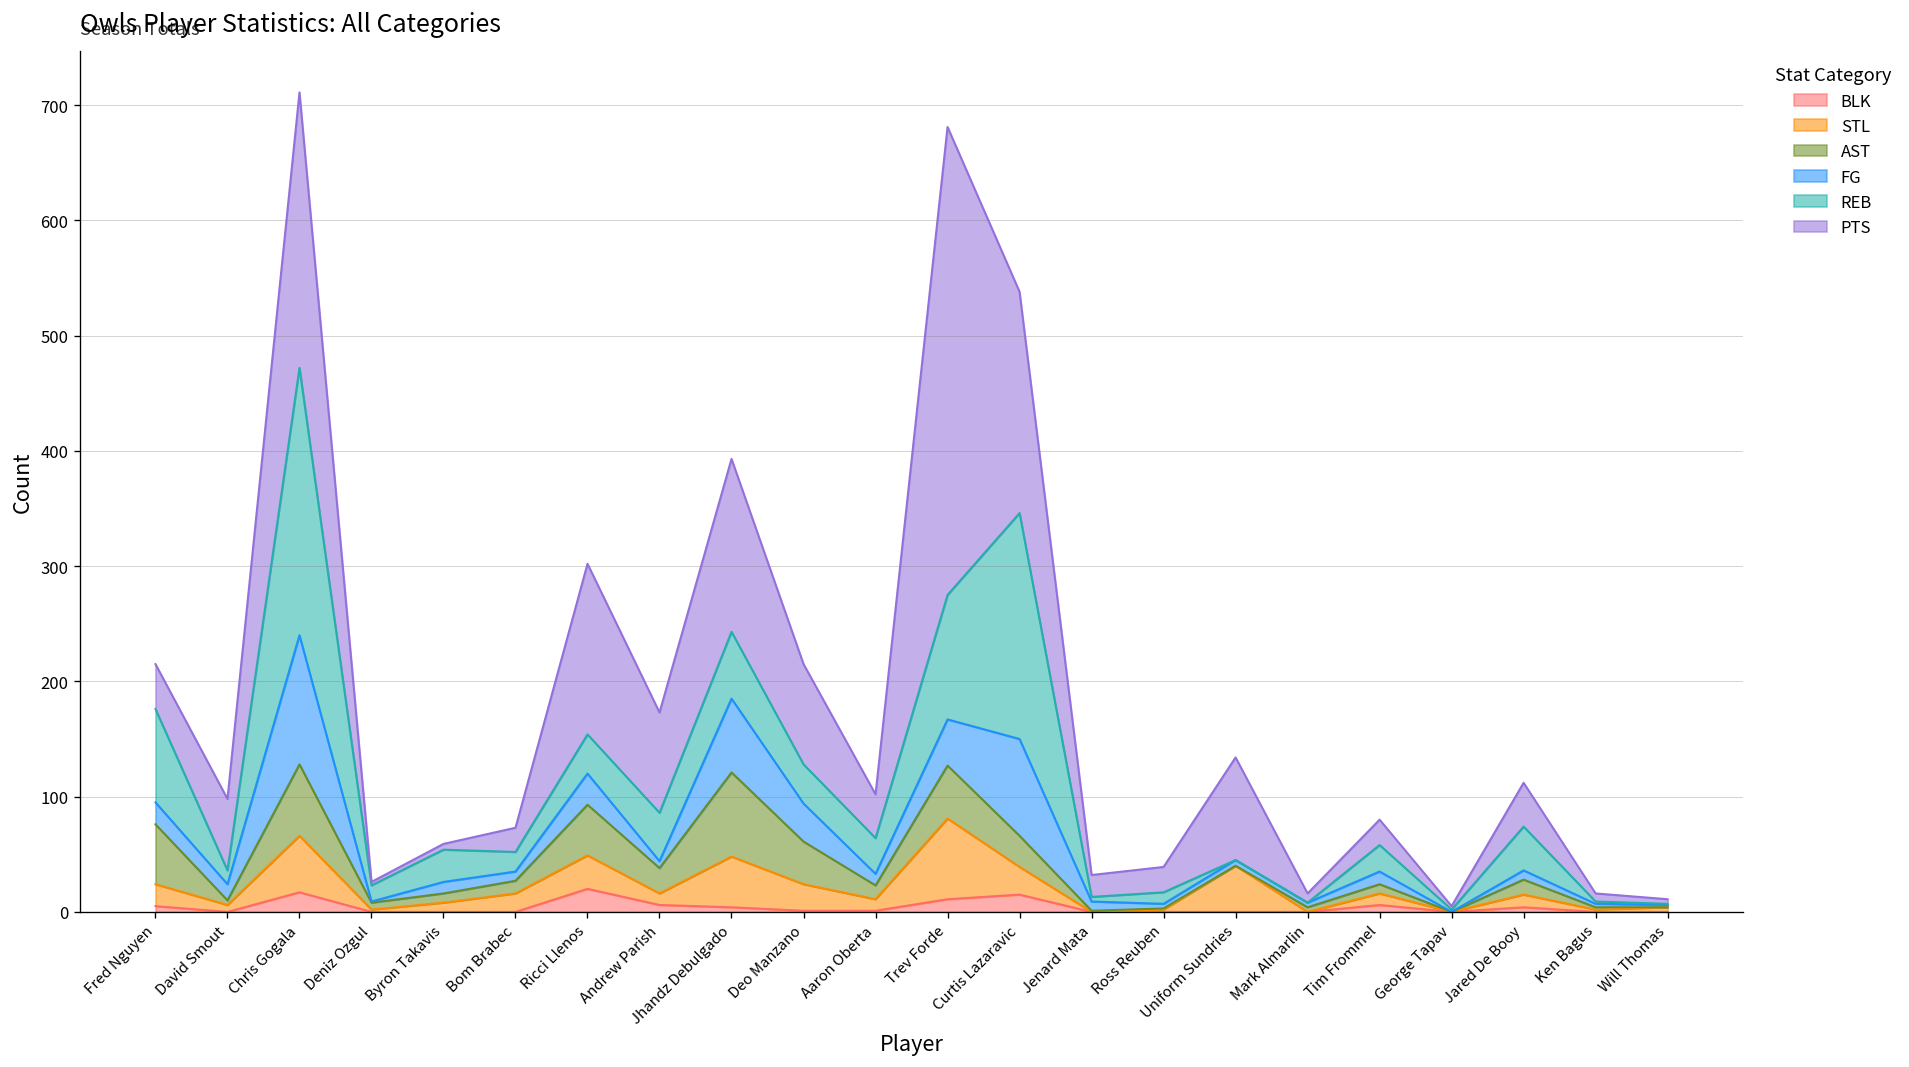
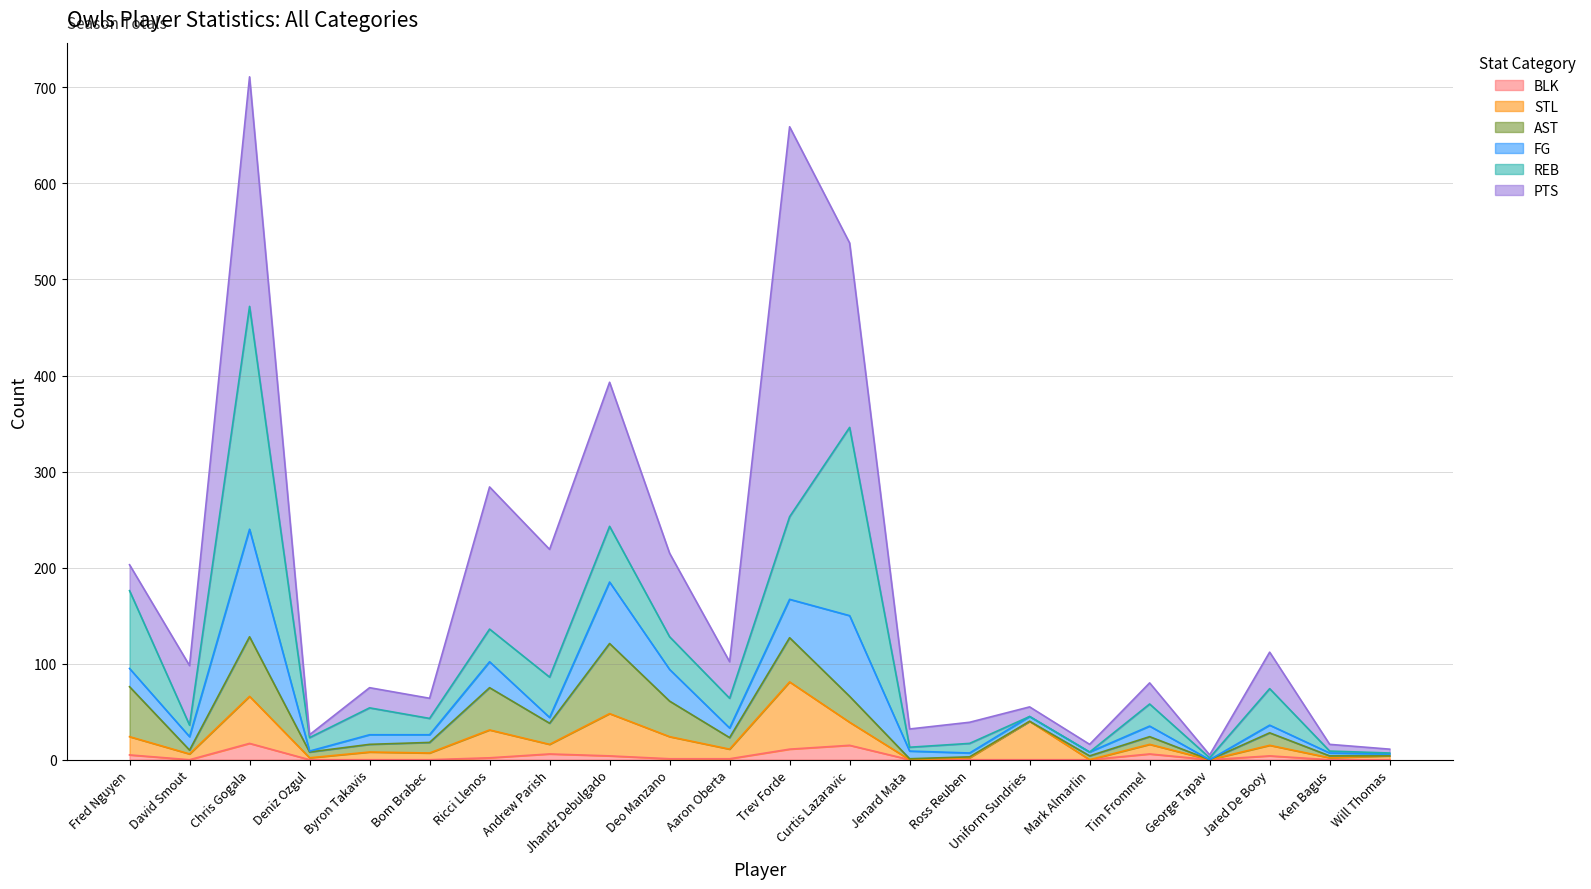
PTS, Fred Nguyen: 40 -> 30
PTS, Byron Takavis: 10 -> 20
STL, Bom Brabec: 20 -> 10
BLK, Ricci Llenos: 20 -> 0
PTS, Andrew Parish: 90 -> 130
REB, Trev Forde: 110 -> 90
PTS, Uniform Sundries: 90 -> 10
